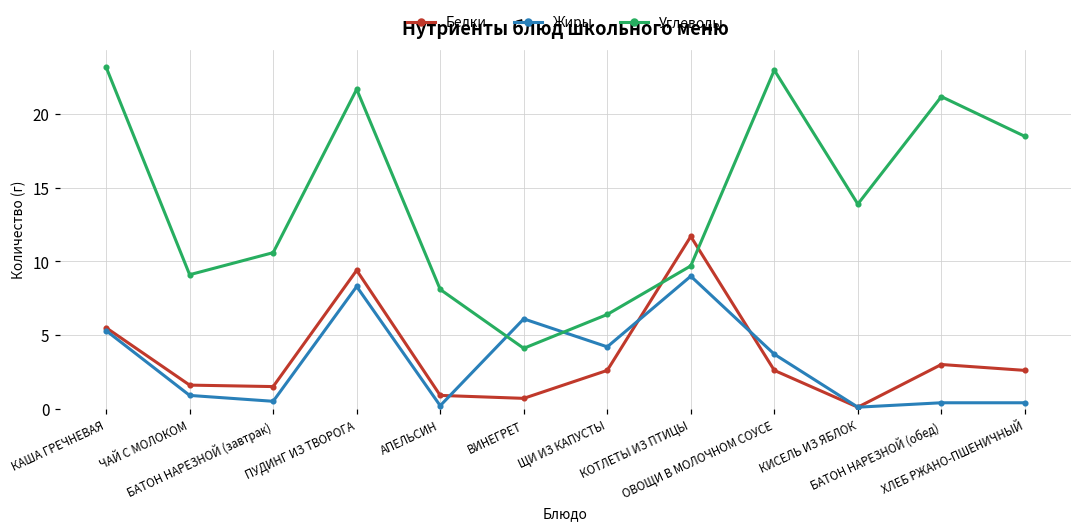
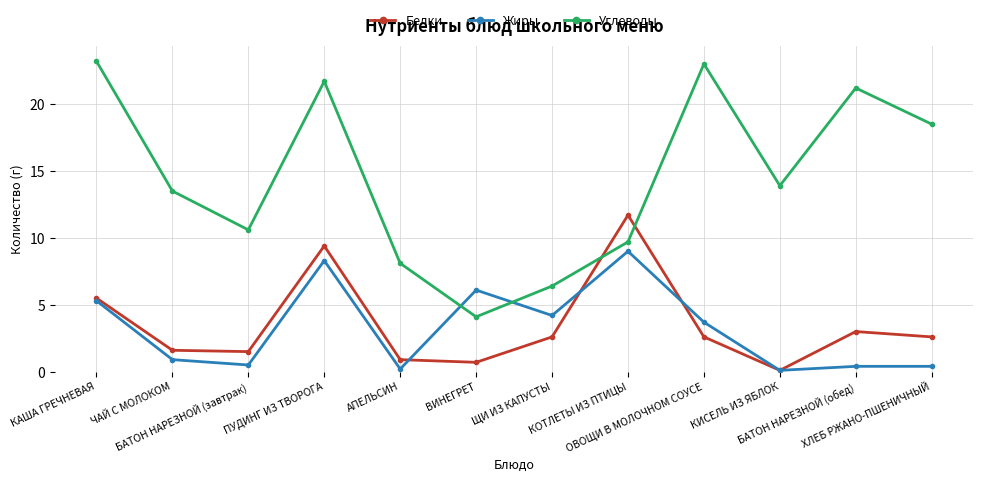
Углеводы, ЧАЙ С МОЛОКОМ: 9.1 -> 13.5
